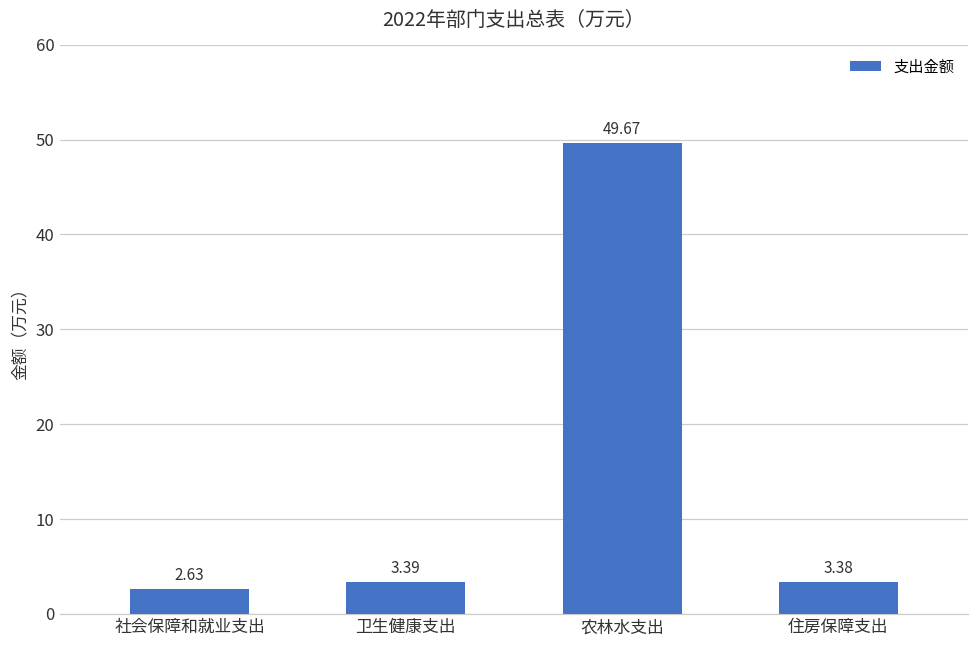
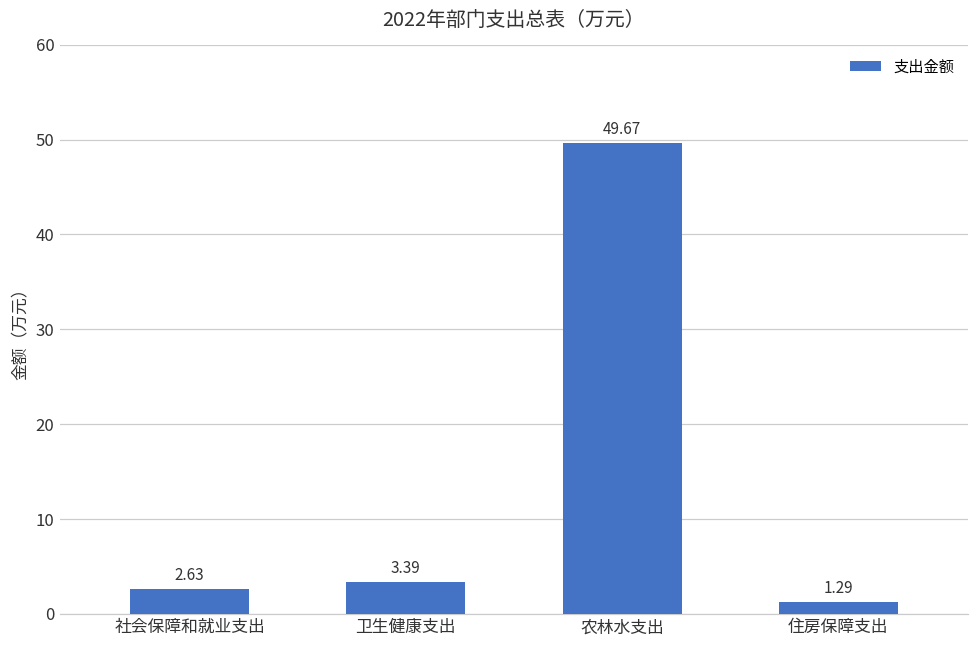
住房保障支出: 3.38 -> 1.29
